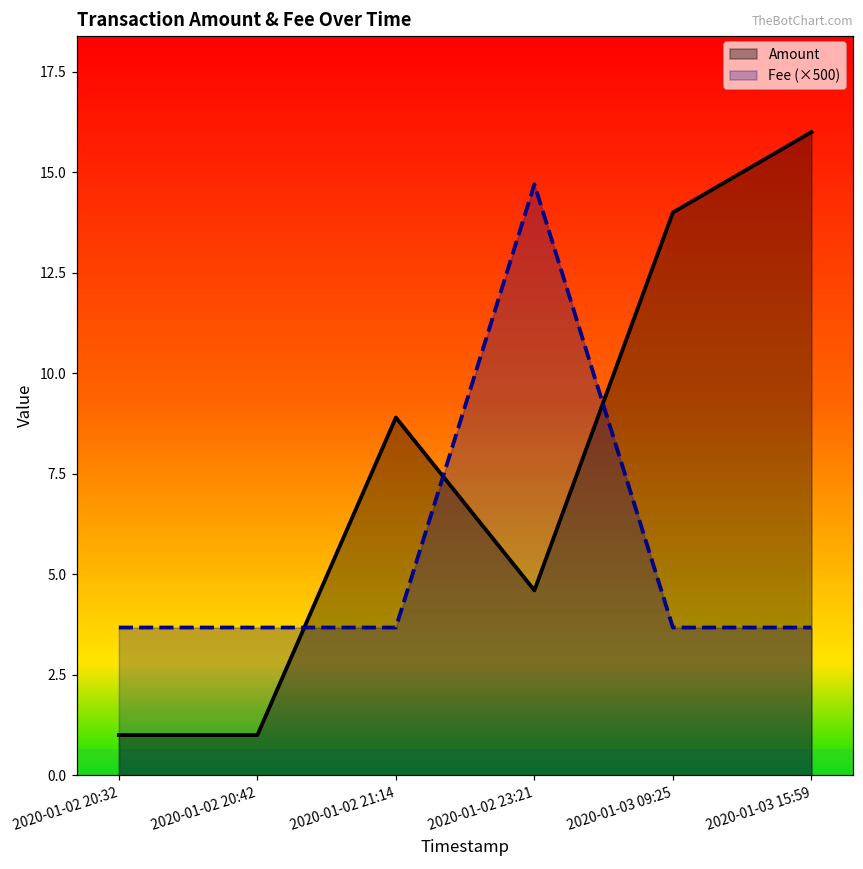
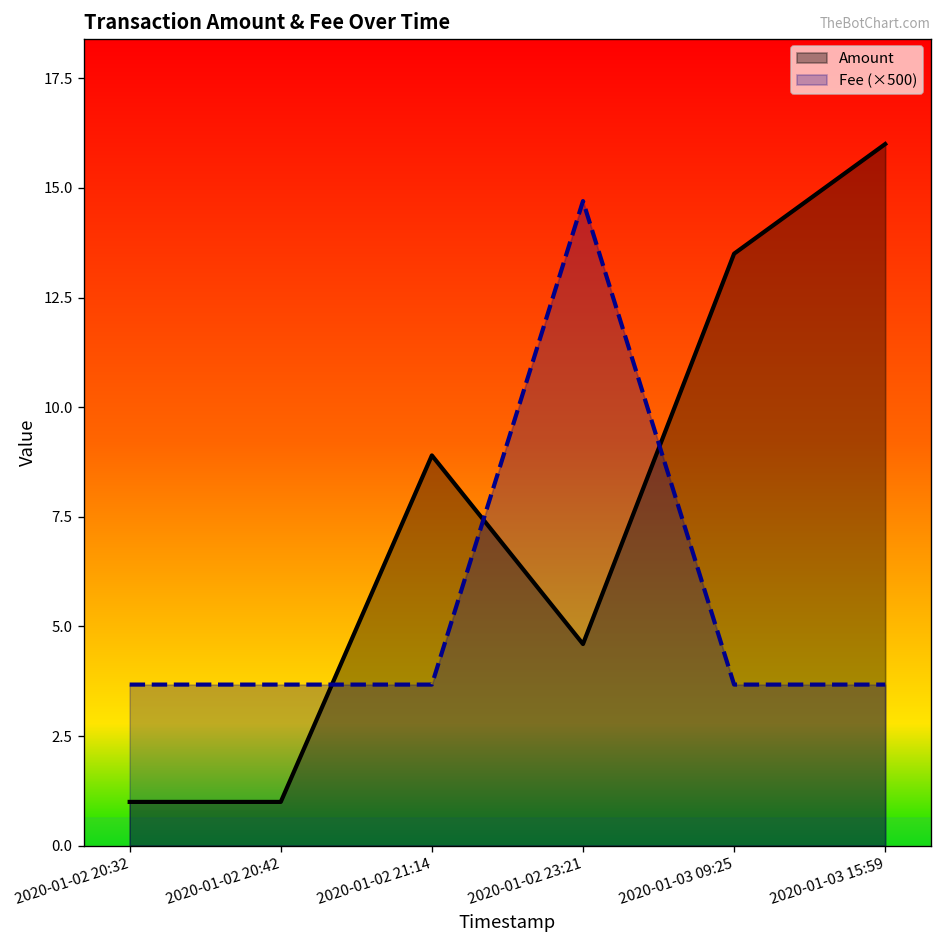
Amount, 2020-01-03 09:25: 14.0 -> 13.5
